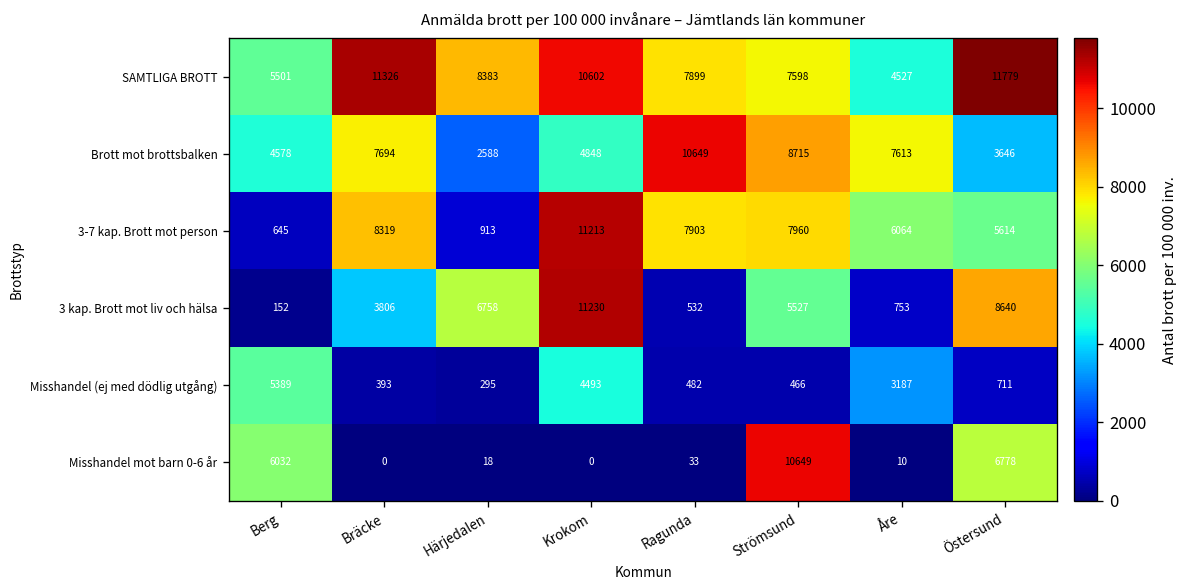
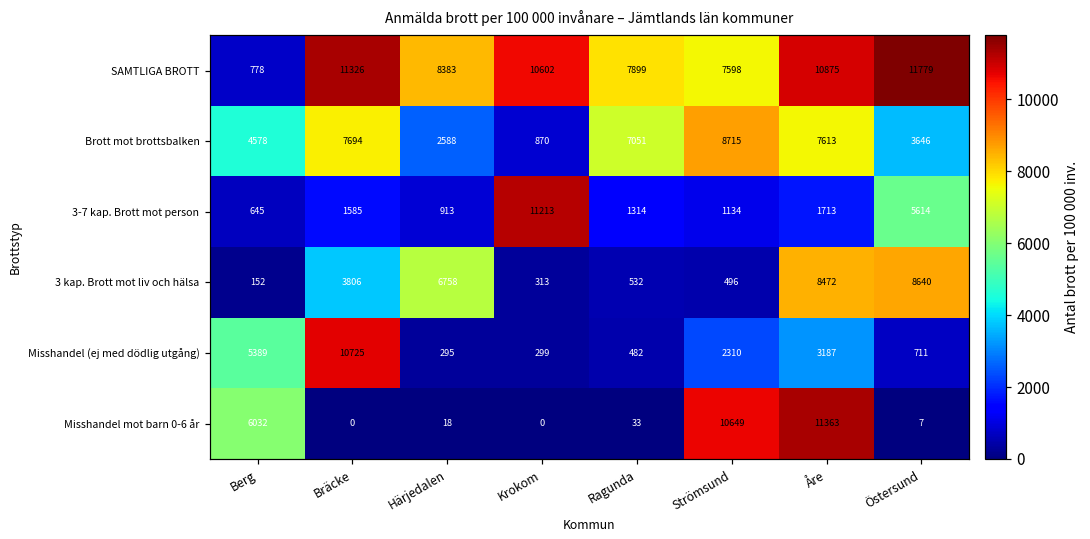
SAMTLIGA BROTT, Berg: 5501 -> 778
SAMTLIGA BROTT, Åre: 4527 -> 10875
Brott mot brottsbalken, Krokom: 4848 -> 870
Brott mot brottsbalken, Ragunda: 10649 -> 7051
3-7 kap. Brott mot person, Bräcke: 8319 -> 1585
3-7 kap. Brott mot person, Ragunda: 7903 -> 1314
3-7 kap. Brott mot person, Strömsund: 7960 -> 1134
3-7 kap. Brott mot person, Åre: 6064 -> 1713
3 kap. Brott mot liv och hälsa, Krokom: 11230 -> 313
3 kap. Brott mot liv och hälsa, Strömsund: 5527 -> 496
3 kap. Brott mot liv och hälsa, Åre: 753 -> 8472
Misshandel (ej med dödlig utgång), Bräcke: 393 -> 10725
Misshandel (ej med dödlig utgång), Krokom: 4493 -> 299
Misshandel (ej med dödlig utgång), Strömsund: 466 -> 2310
Misshandel mot barn 0-6 år, Åre: 10 -> 11363
Misshandel mot barn 0-6 år, Östersund: 6778 -> 7
